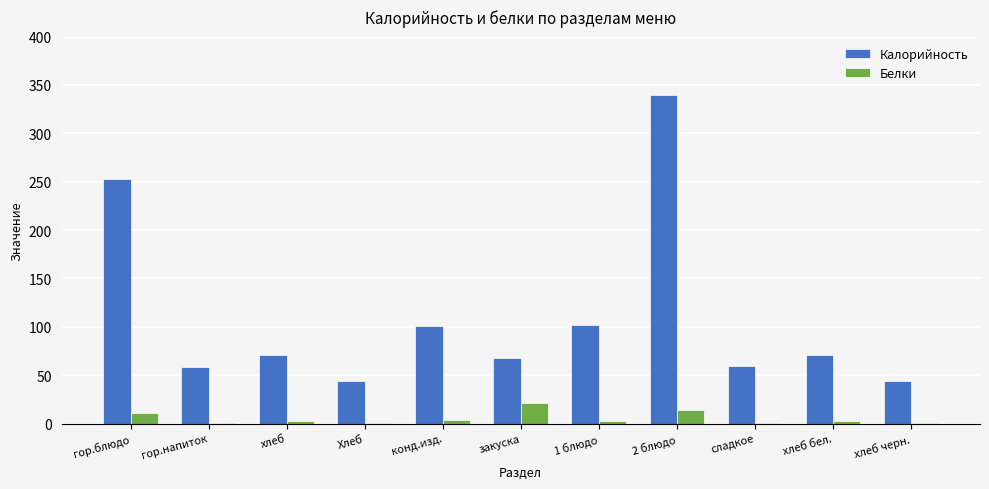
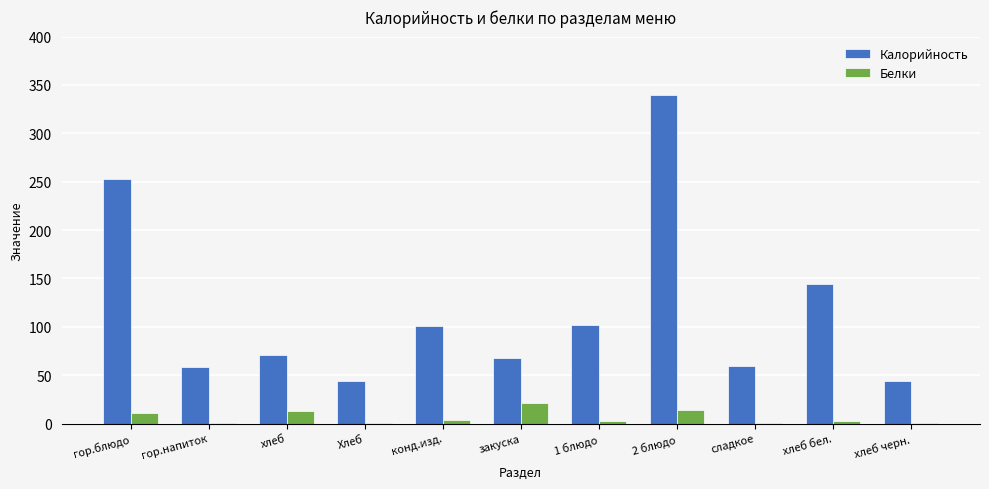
Белки, хлеб: 0 -> 10
Калорийность, хлеб бел.: 70 -> 140
